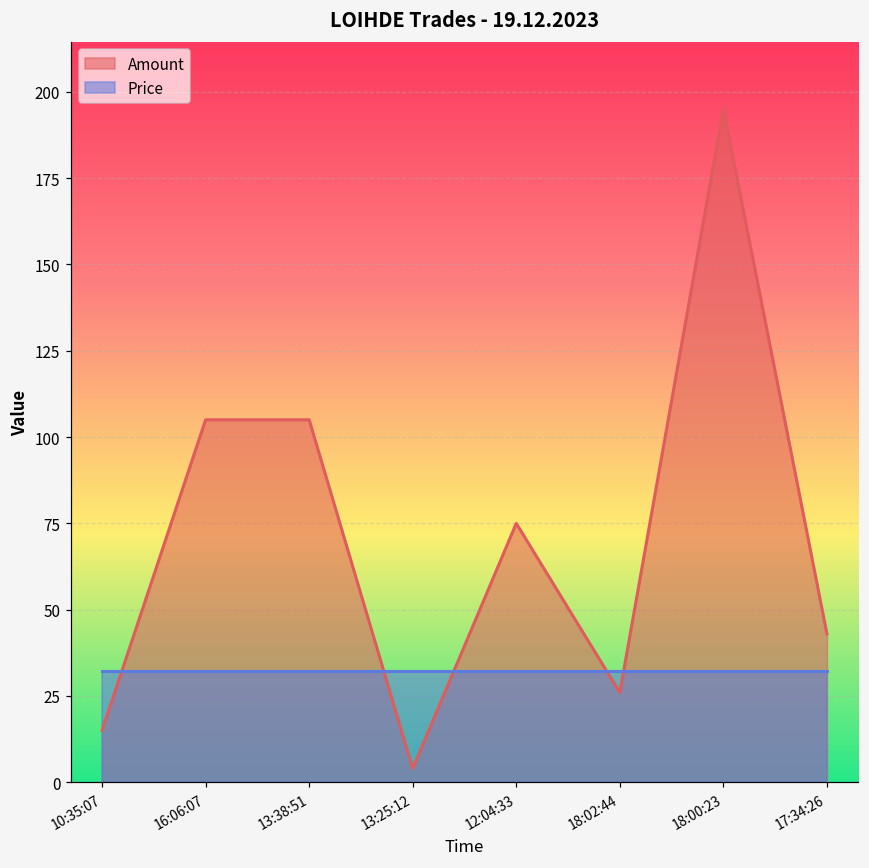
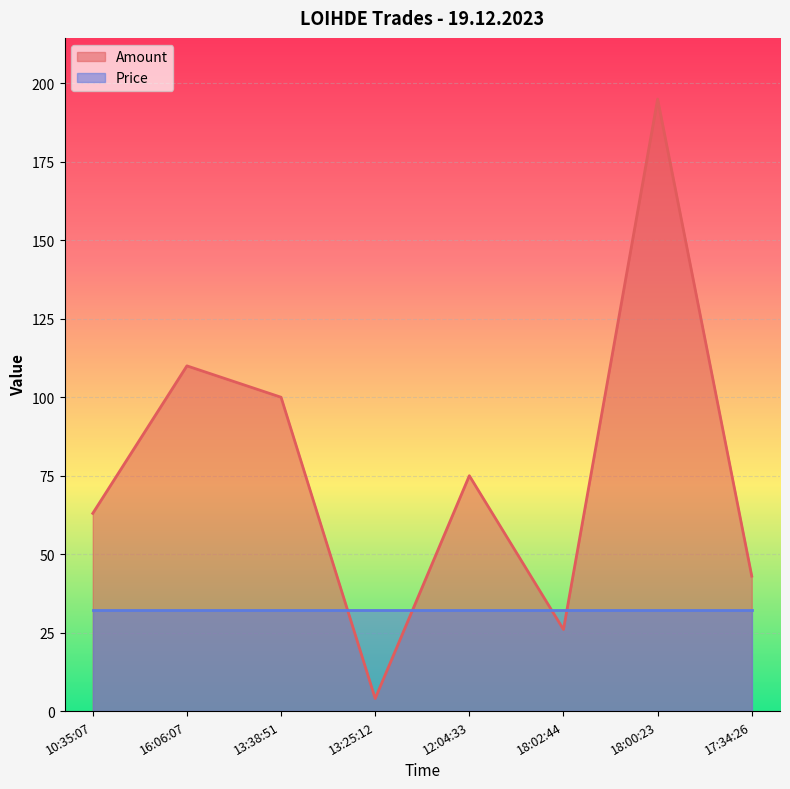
Amount, 10:35:07: 15 -> 63
Amount, 16:06:07: 105 -> 110
Amount, 13:38:51: 105 -> 100
